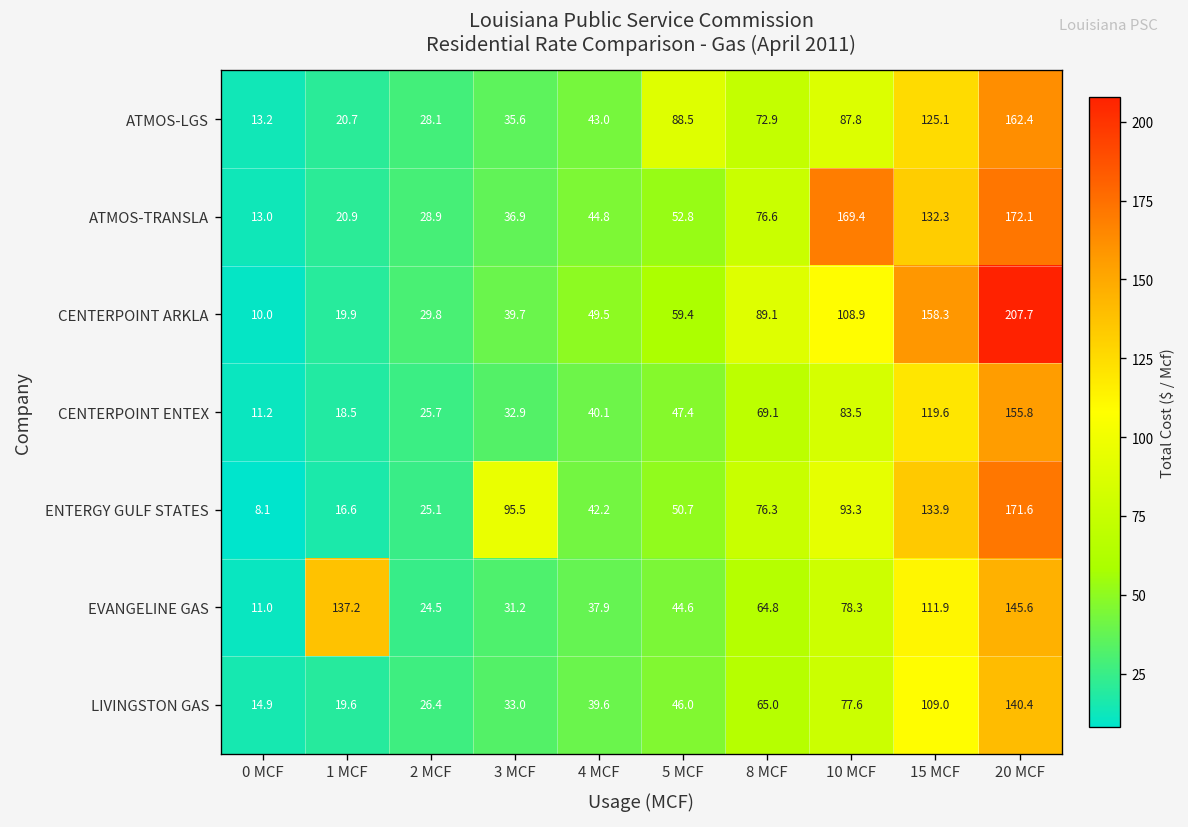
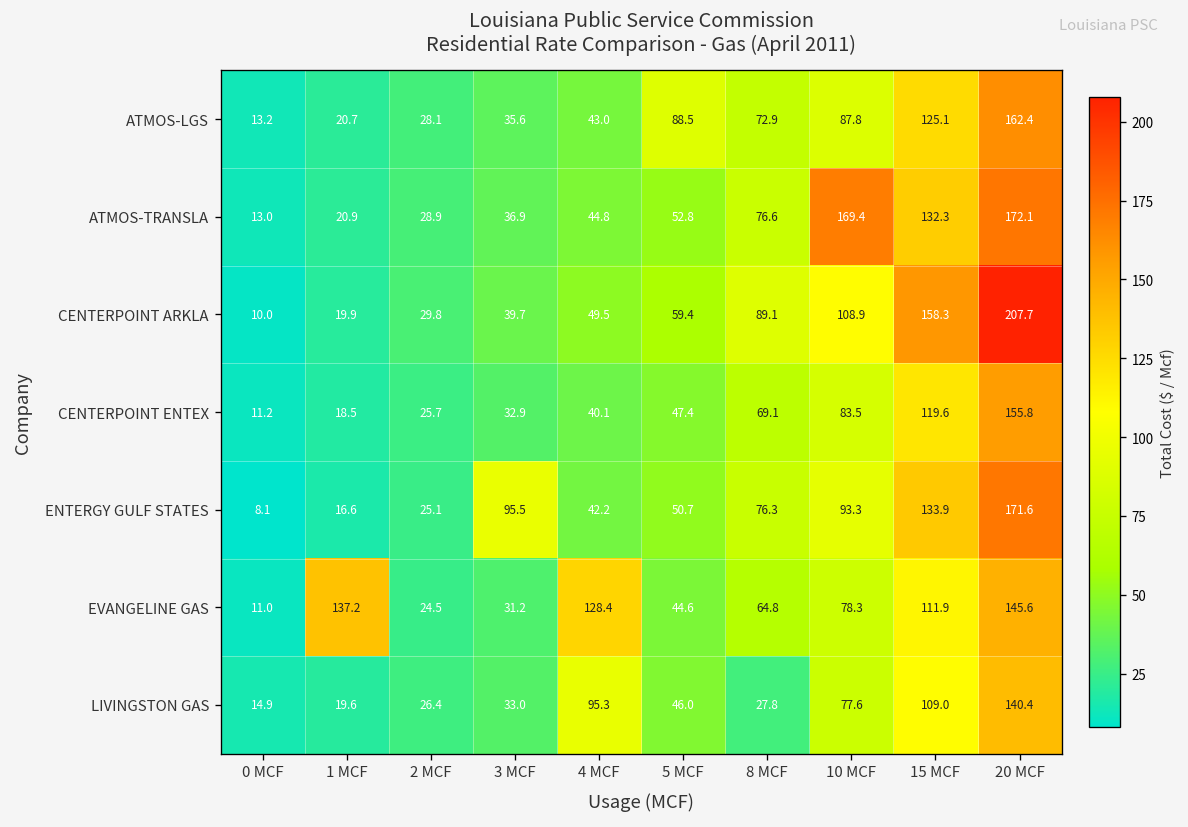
EVANGELINE GAS, 4 MCF: 37.9 -> 128.4
LIVINGSTON GAS, 4 MCF: 39.6 -> 95.3
LIVINGSTON GAS, 8 MCF: 65.0 -> 27.8
